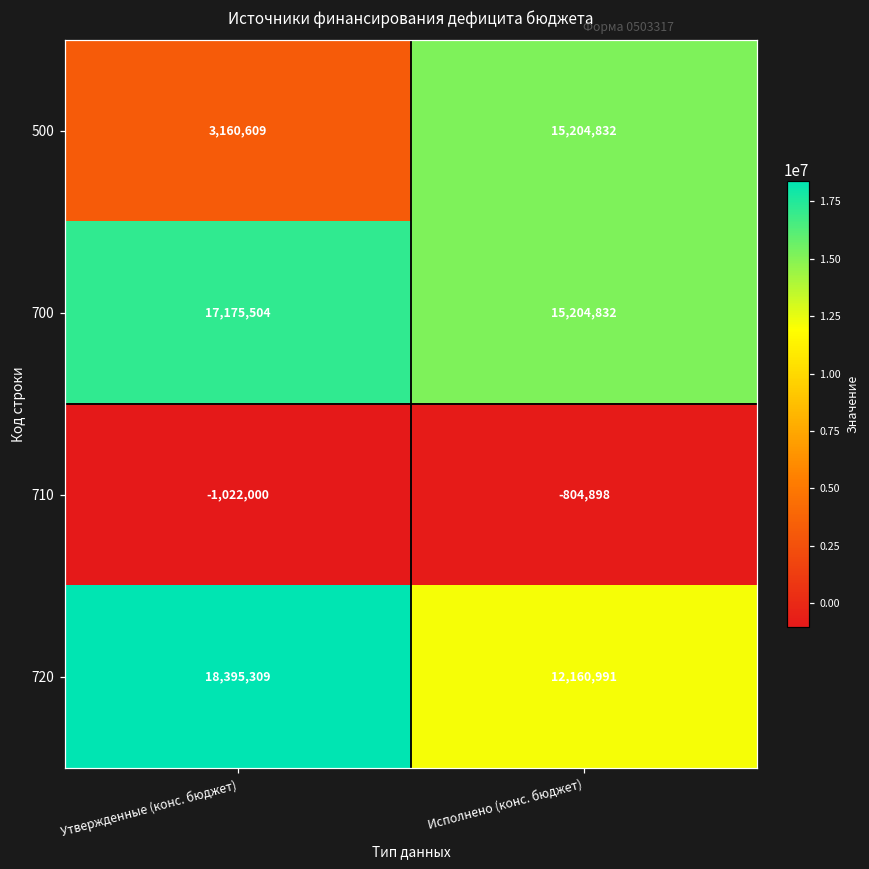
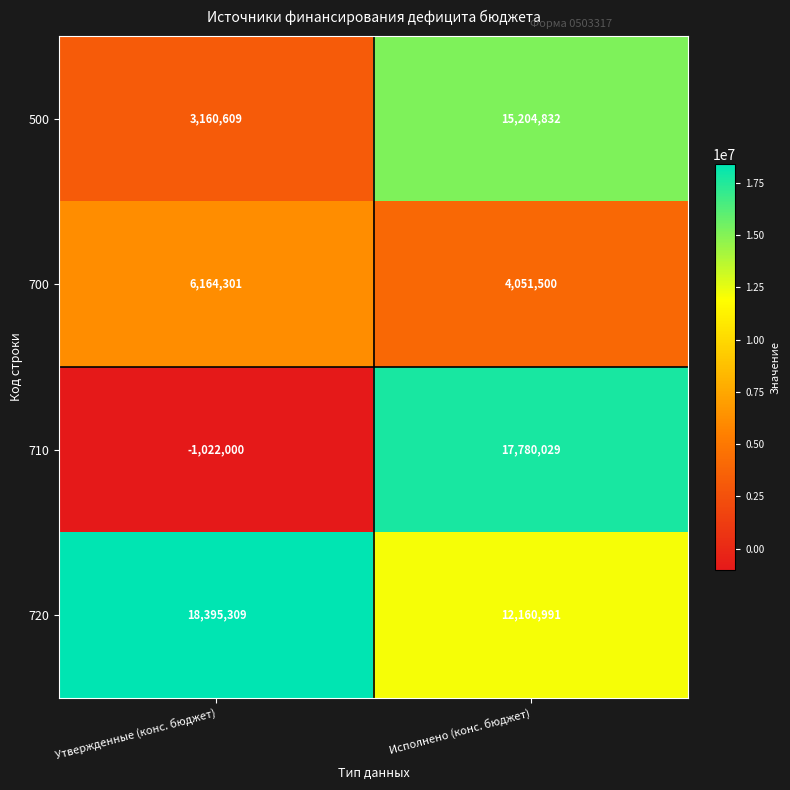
700, Утвержденные (конс. бюджет): 17,175,504 -> 6,164,301
700, Исполнено (конс. бюджет): 15,204,832 -> 4,051,500
710, Исполнено (конс. бюджет): -804,898 -> 17,780,029
